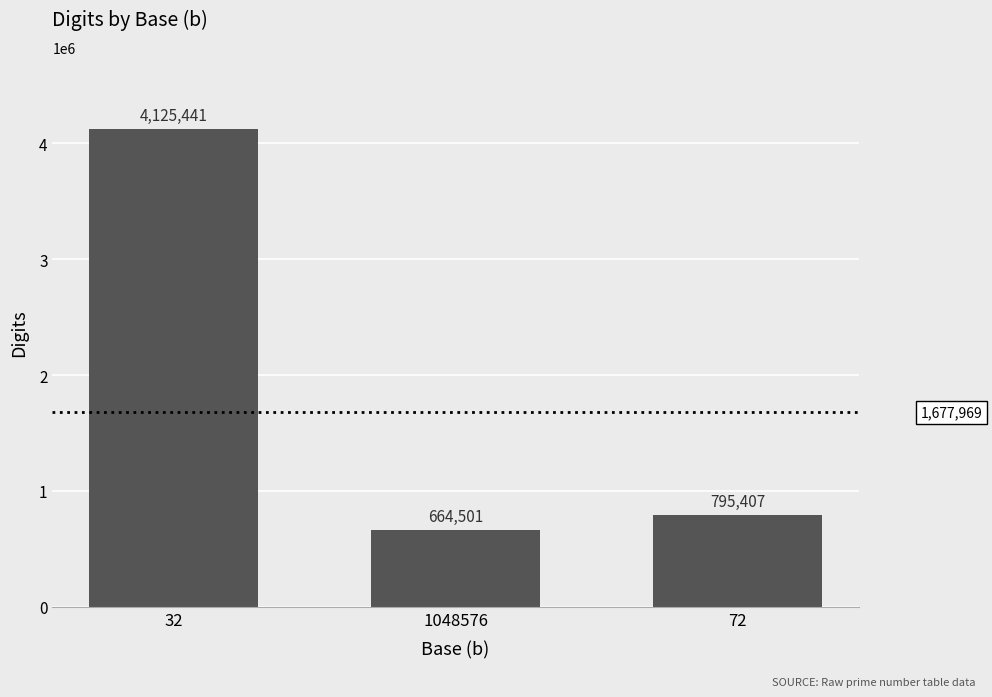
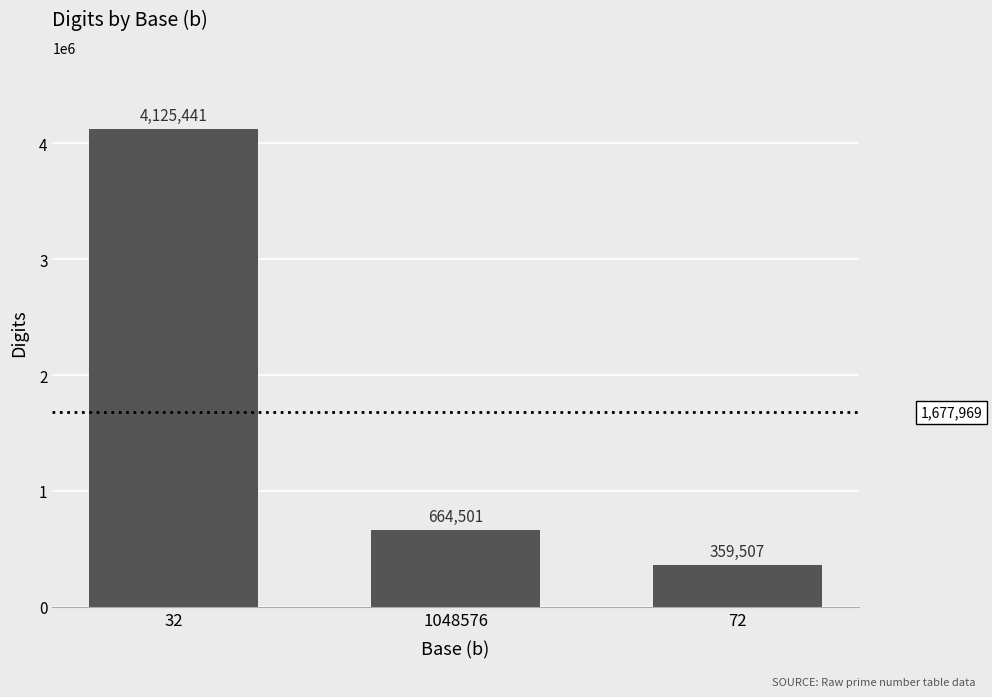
72: 795,407 -> 359,507
